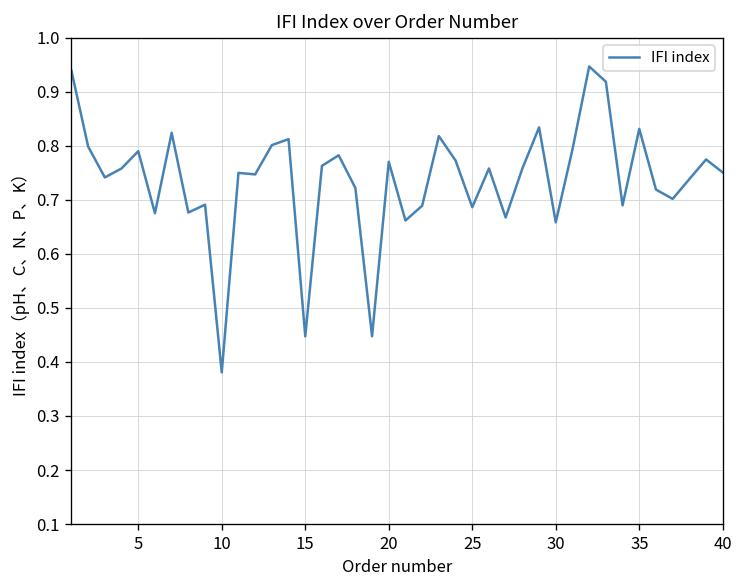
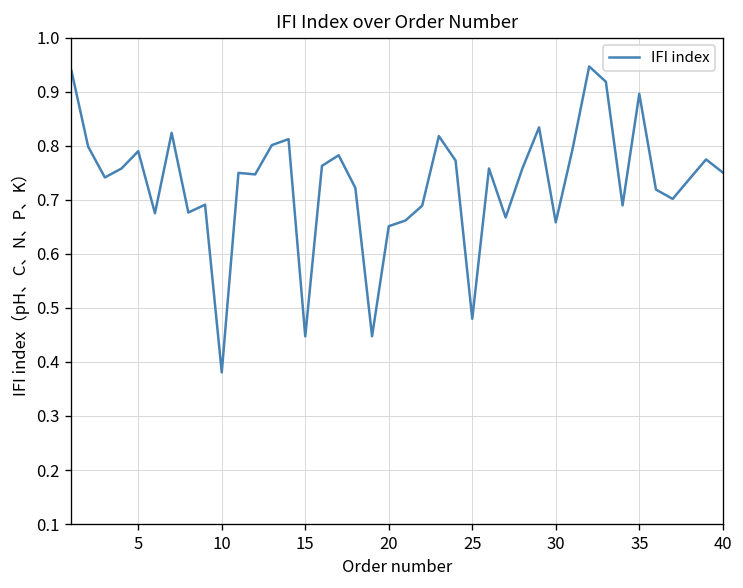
20: 0.77 -> 0.65
25: 0.69 -> 0.48
35: 0.83 -> 0.90
